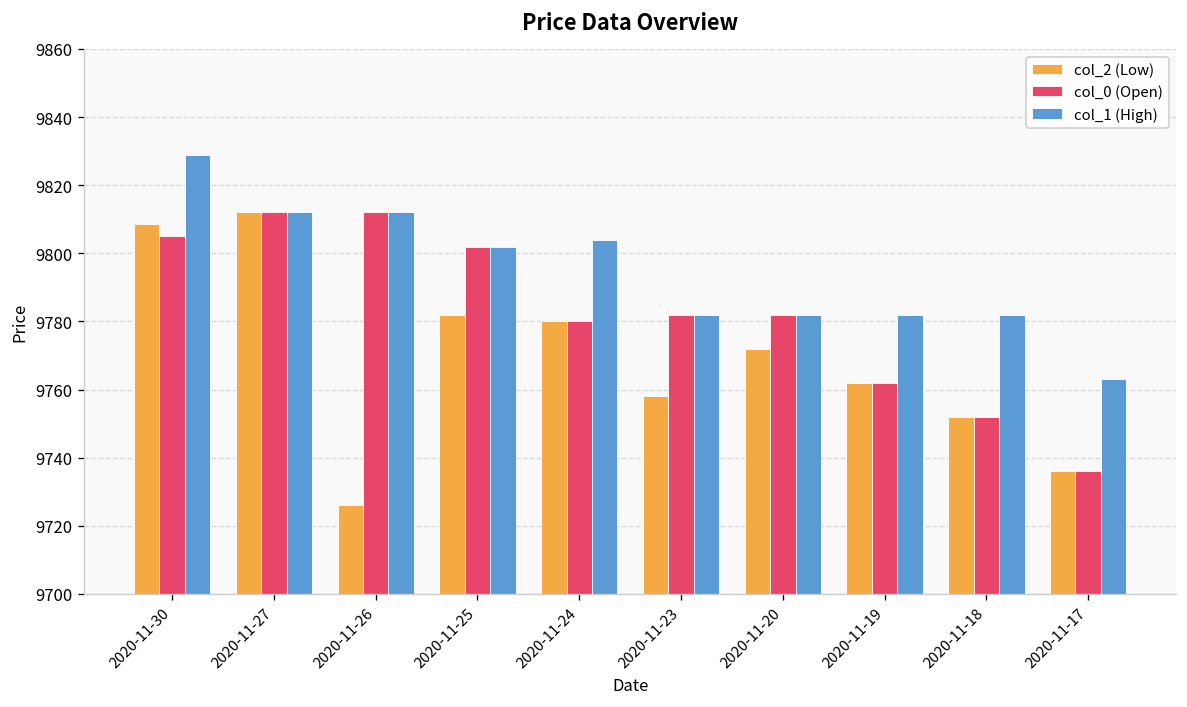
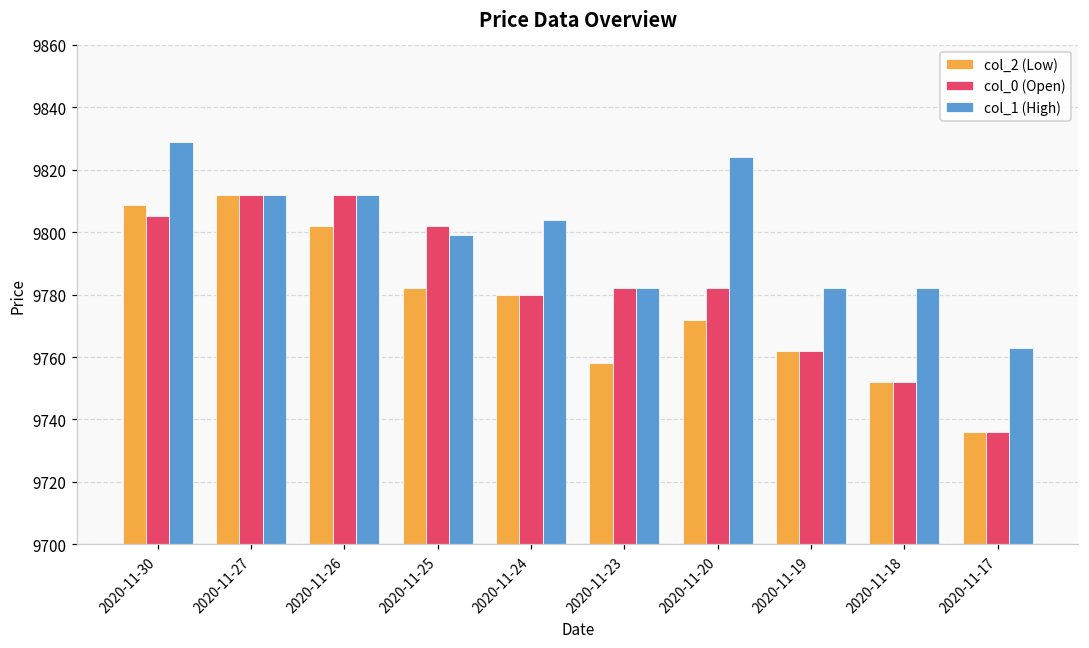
col_2 (Low), 2020-11-26: 9726 -> 9802
col_1 (High), 2020-11-25: 9802 -> 9799
col_1 (High), 2020-11-20: 9782 -> 9824
